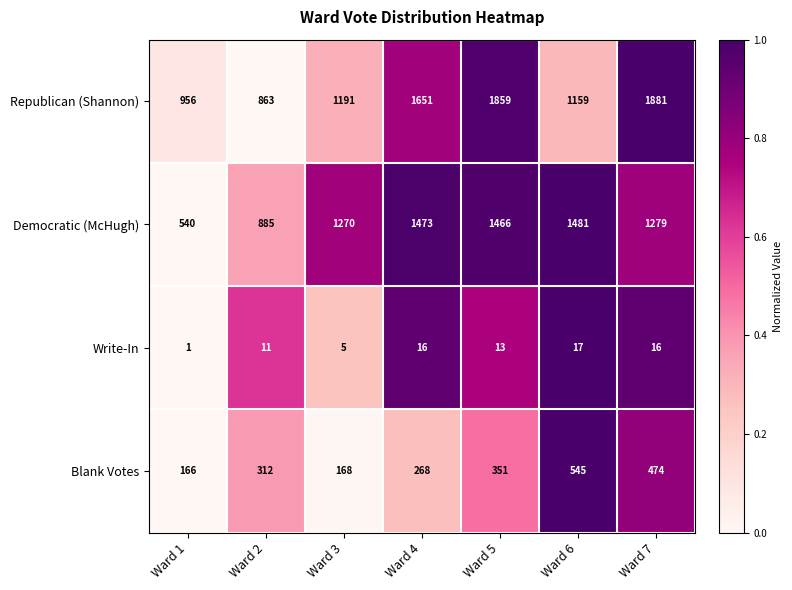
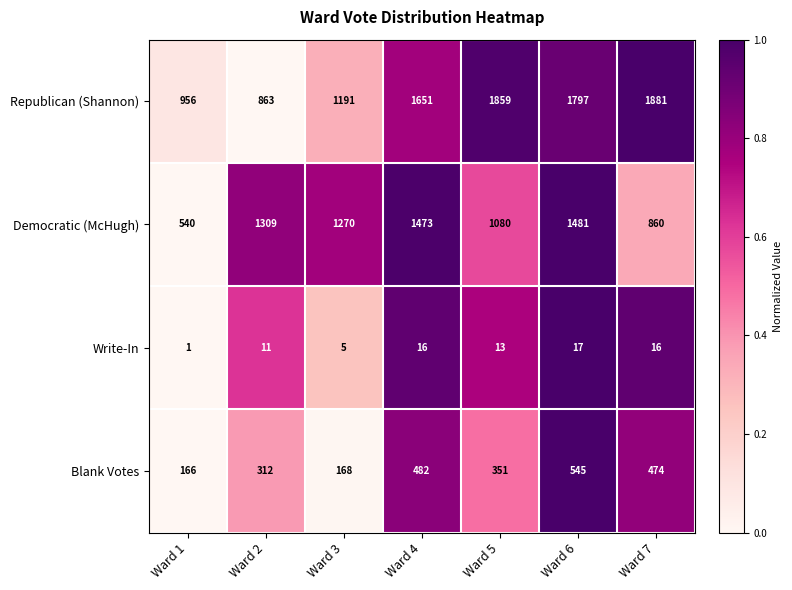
Republican (Shannon), Ward 6: 1159 -> 1797
Democratic (McHugh), Ward 2: 885 -> 1309
Democratic (McHugh), Ward 5: 1466 -> 1080
Democratic (McHugh), Ward 7: 1279 -> 860
Blank Votes, Ward 4: 268 -> 482
